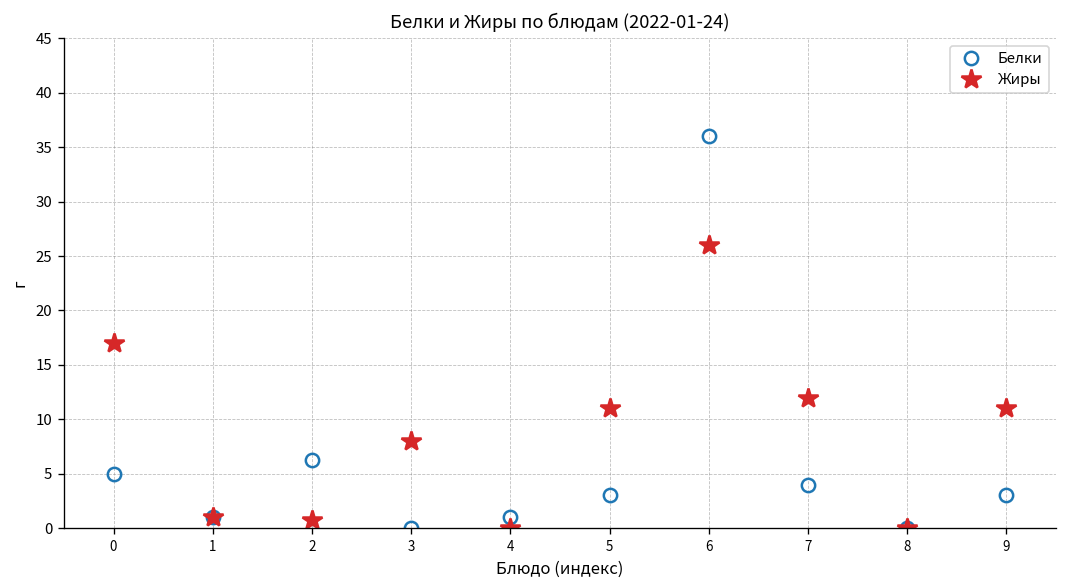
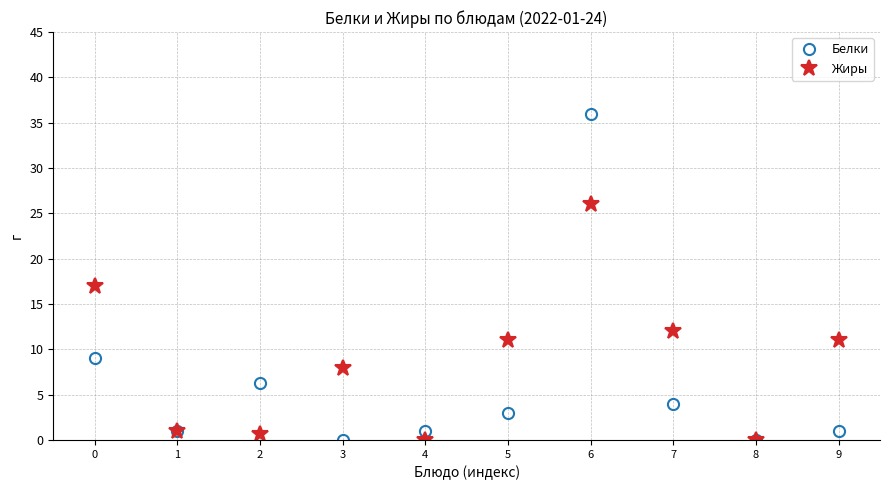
Белки, 0: 5 -> 9
Белки, 9: 3 -> 1
